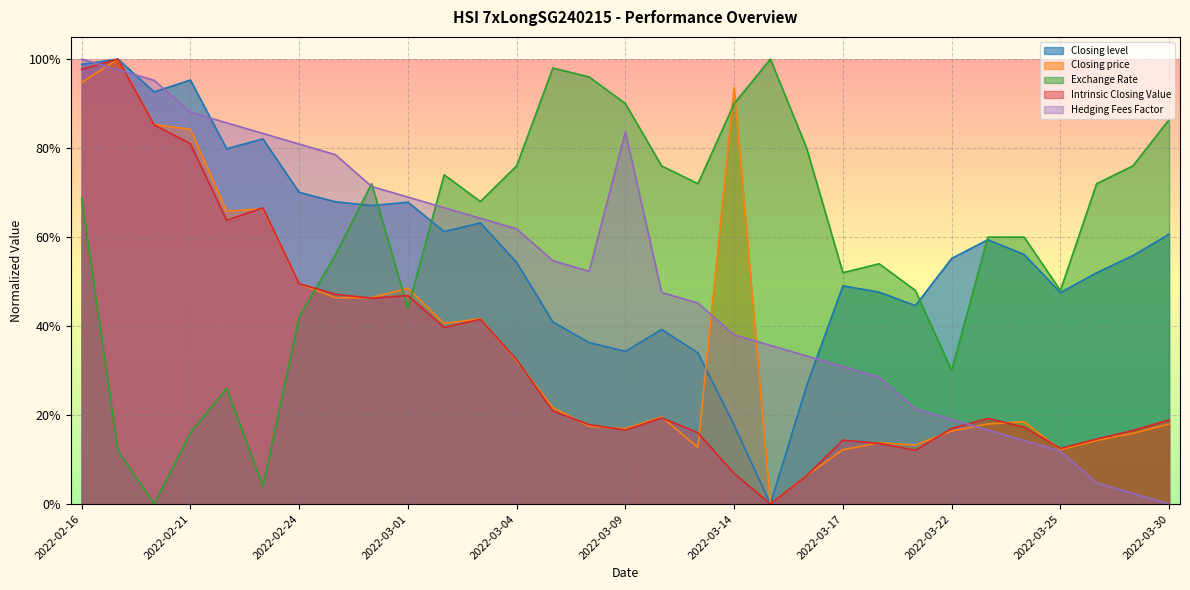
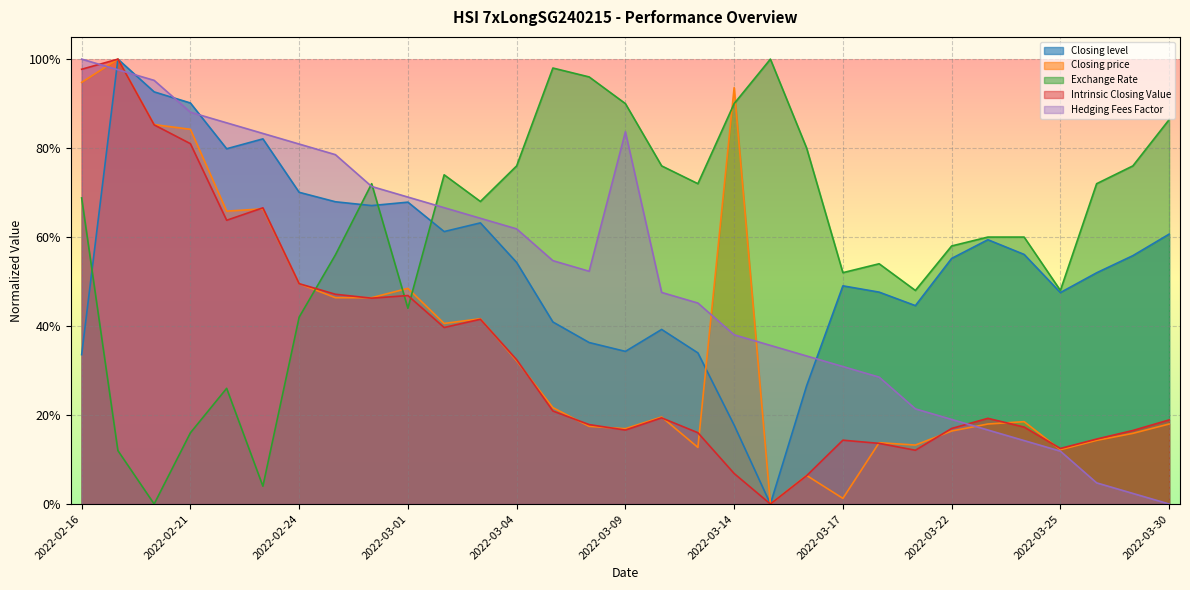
Closing level, 2022-02-16: 99% -> 34%
Closing level, 2022-02-21: 95% -> 90%
Closing price, 2022-03-17: 12% -> 1%
Exchange Rate, 2022-03-22: 30% -> 58%
